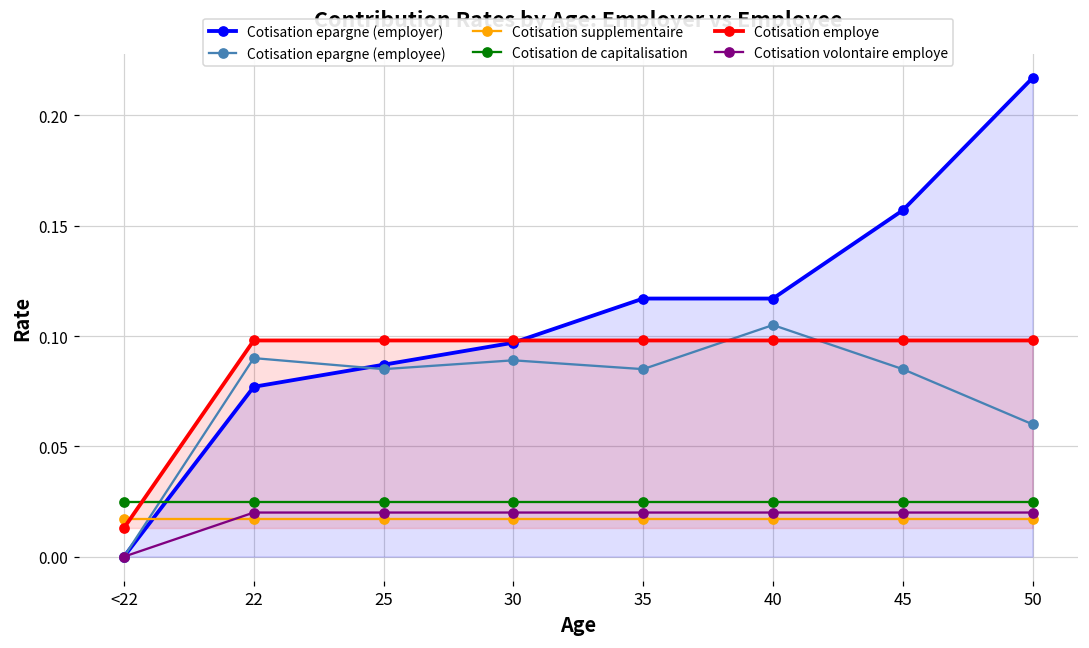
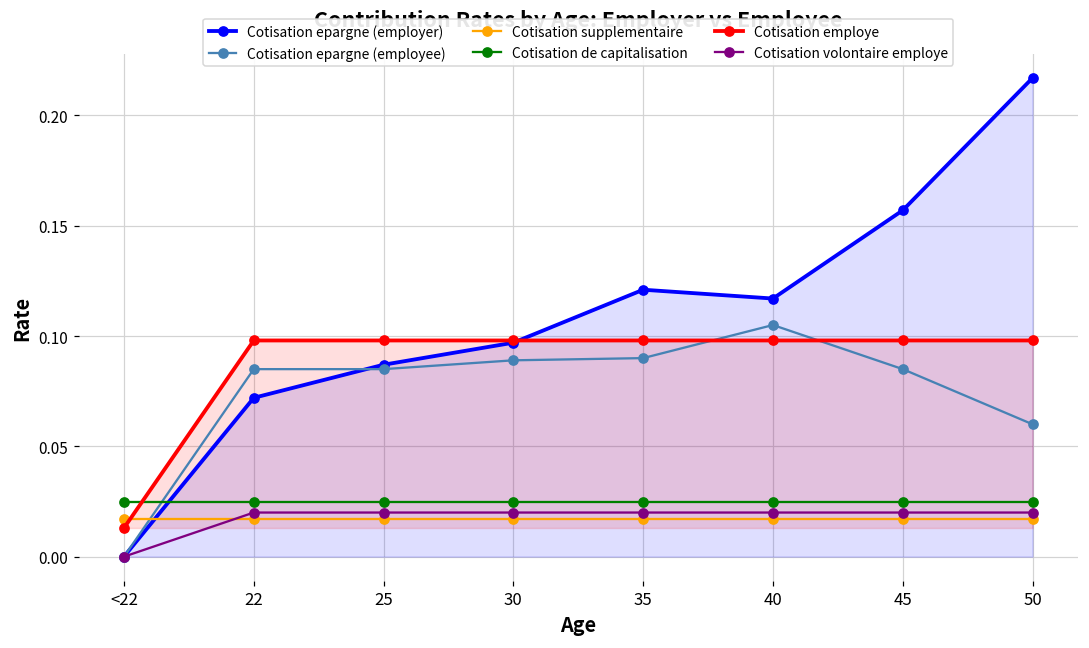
Cotisation epargne (employer), 22: 0.077 -> 0.072
Cotisation epargne (employee), 22: 0.090 -> 0.085
Cotisation epargne (employer), 35: 0.117 -> 0.121
Cotisation epargne (employee), 35: 0.085 -> 0.090
